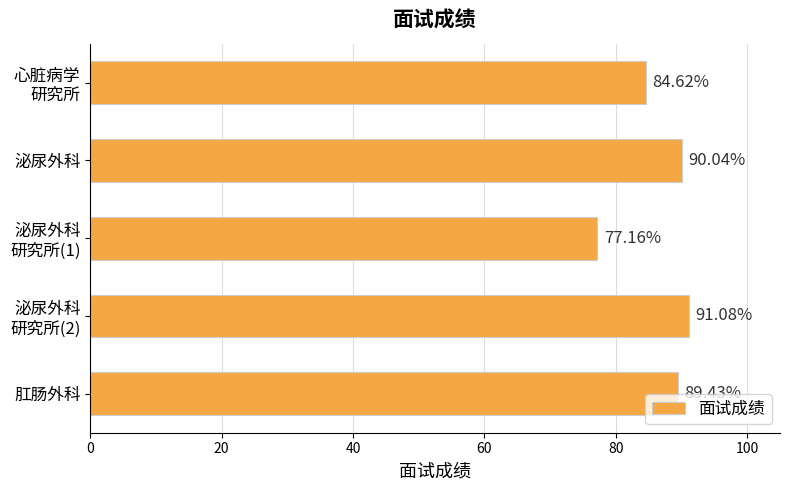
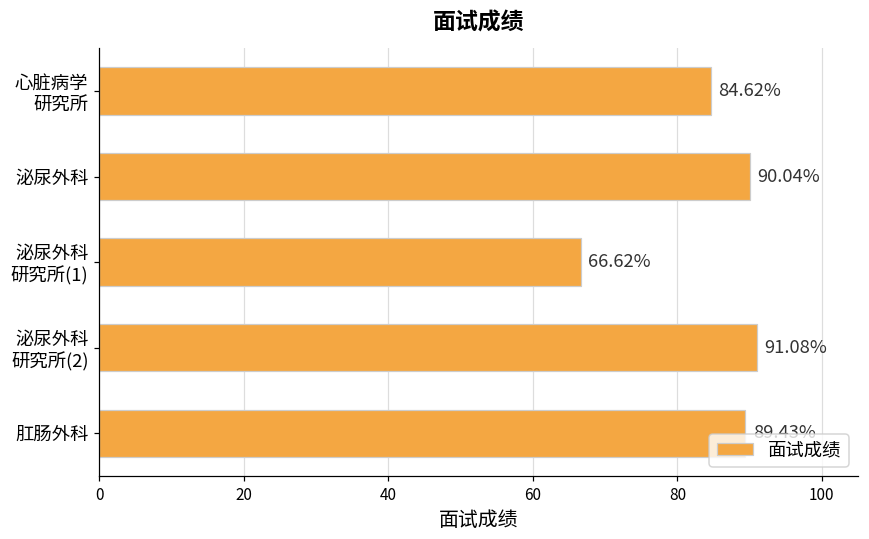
泌尿外科 研究所(1): 77.16% -> 66.62%
